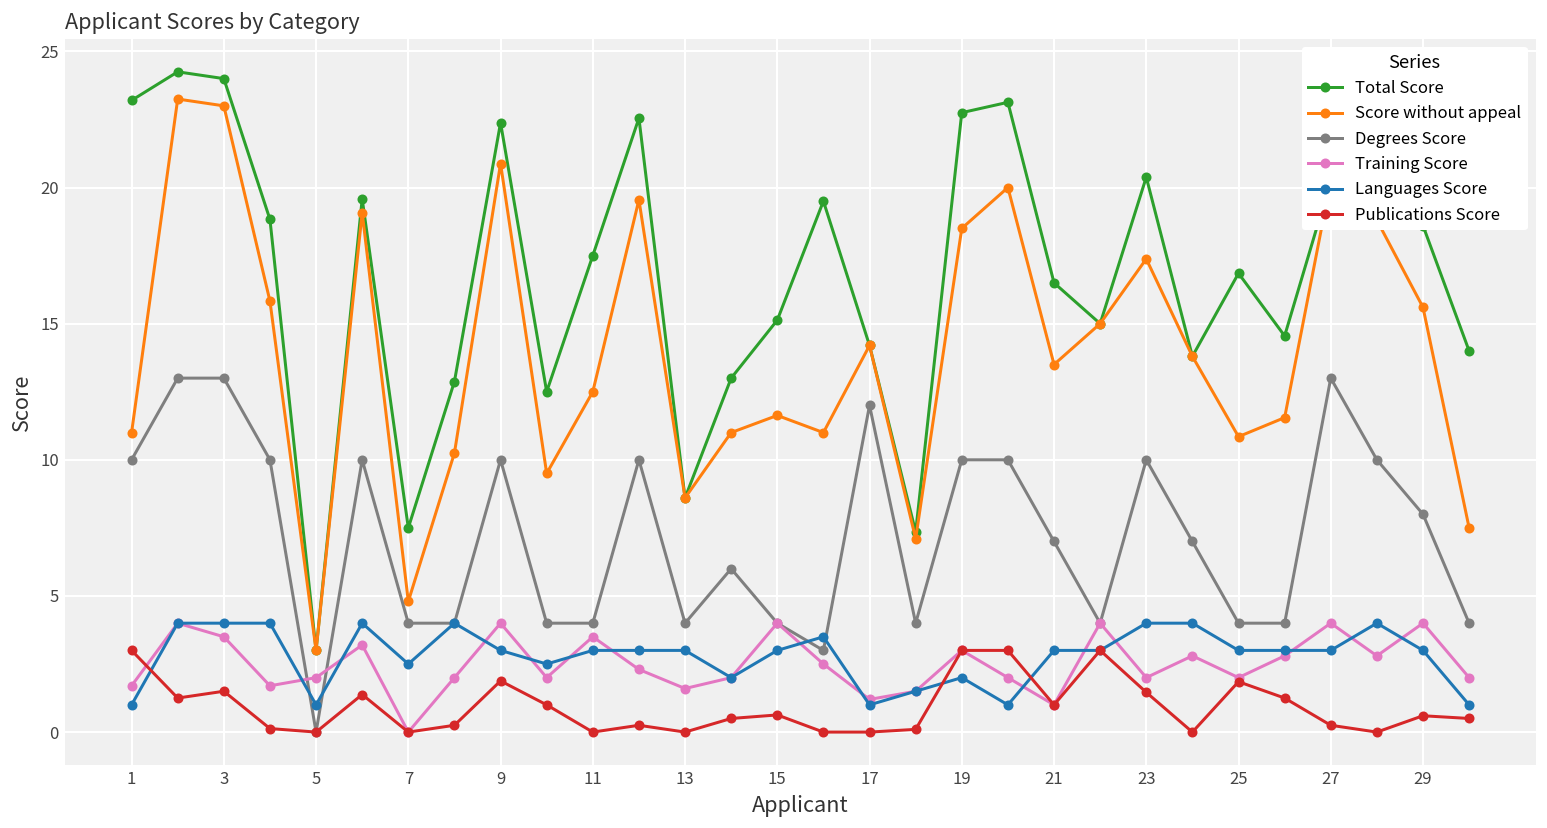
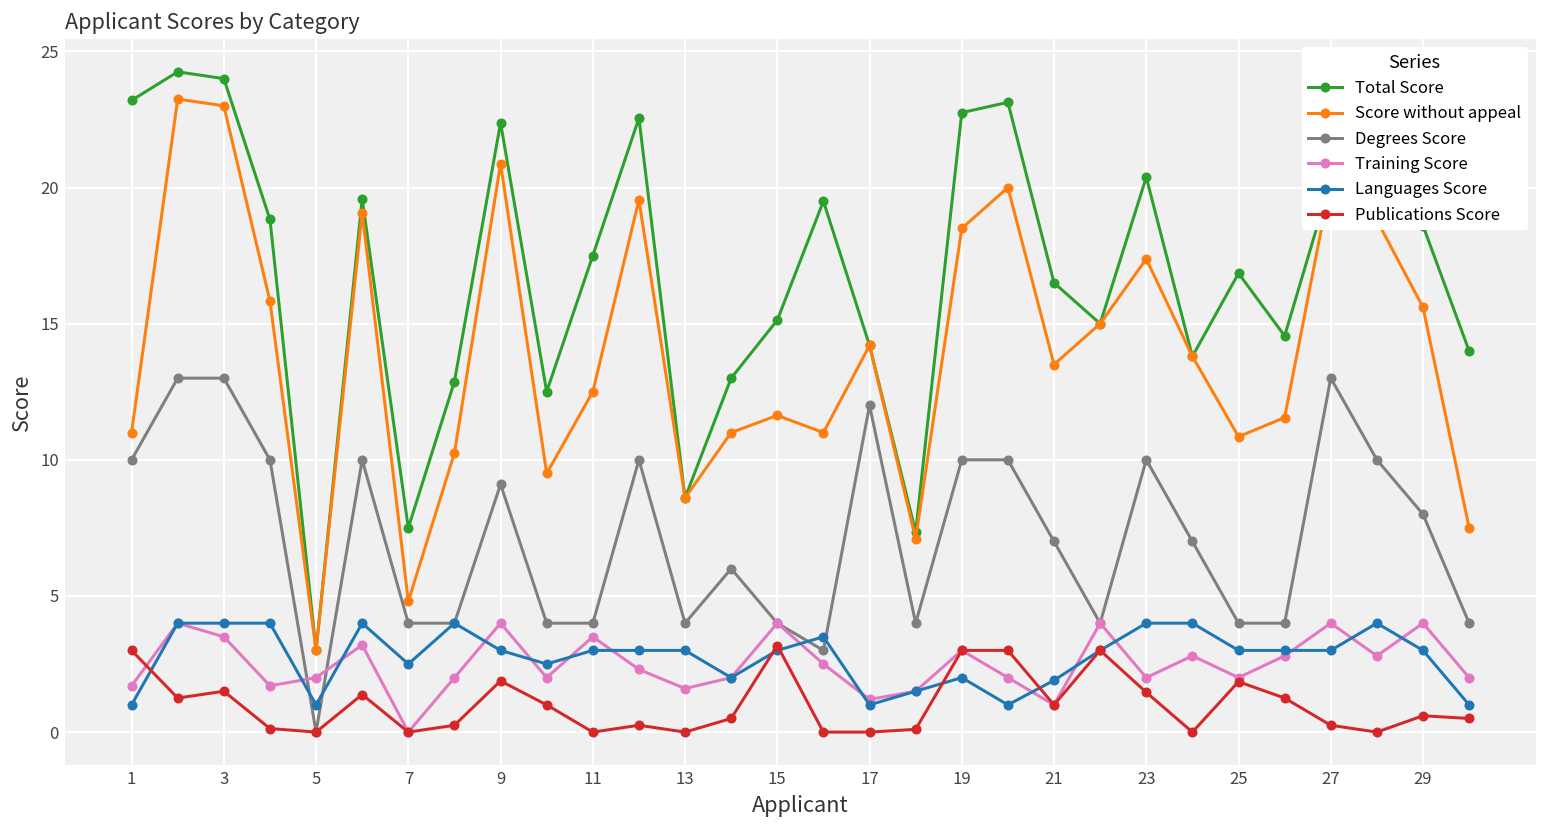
Degrees Score, 9: 10.0 -> 9.1
Publications Score, 15: 0.6 -> 3.2
Languages Score, 21: 3.0 -> 1.9
